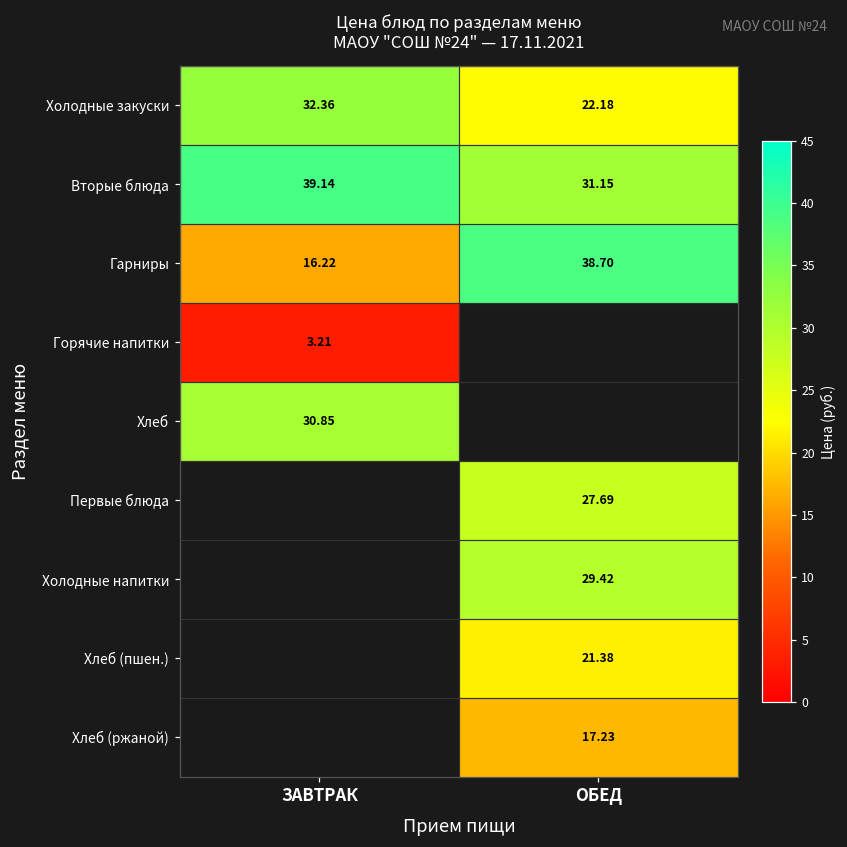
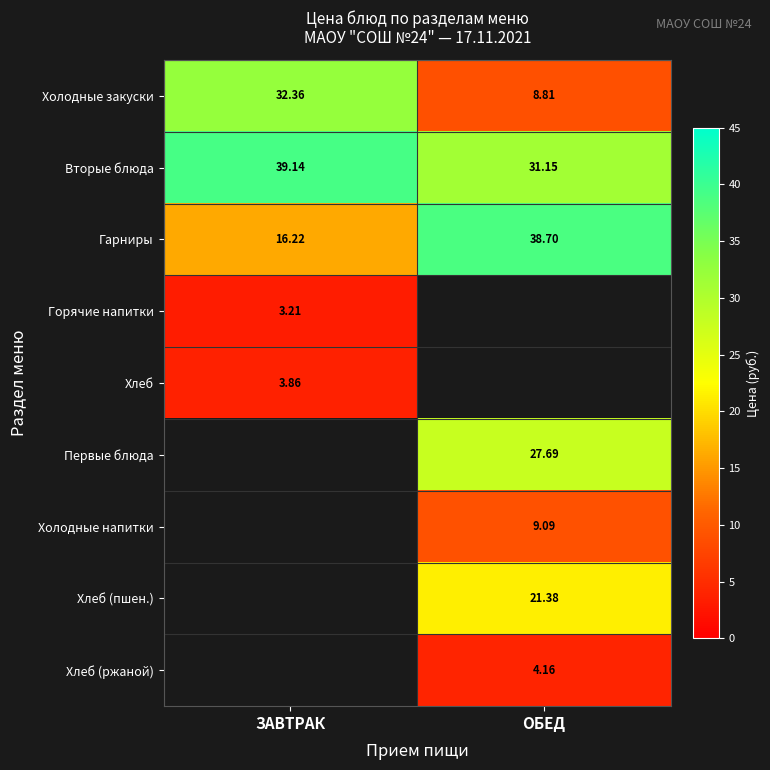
Холодные закуски, ОБЕД: 22.18 -> 8.81
Хлеб, ЗАВТРАК: 30.85 -> 3.86
Холодные напитки, ОБЕД: 29.42 -> 9.09
Хлеб (ржаной), ОБЕД: 17.23 -> 4.16
